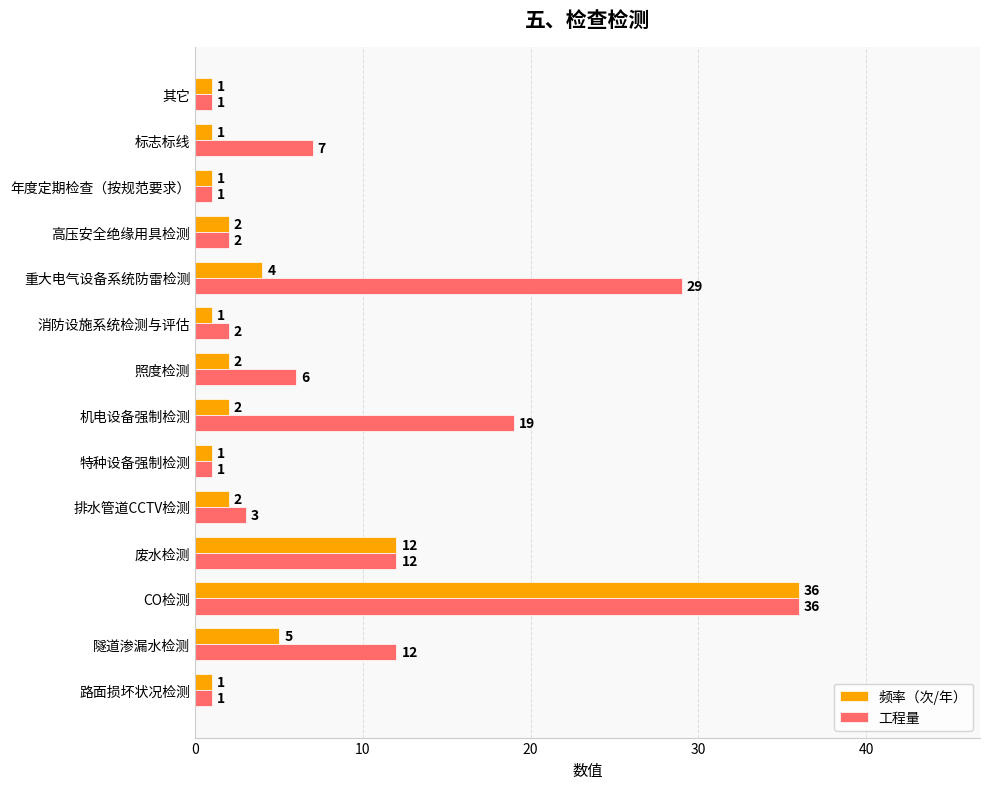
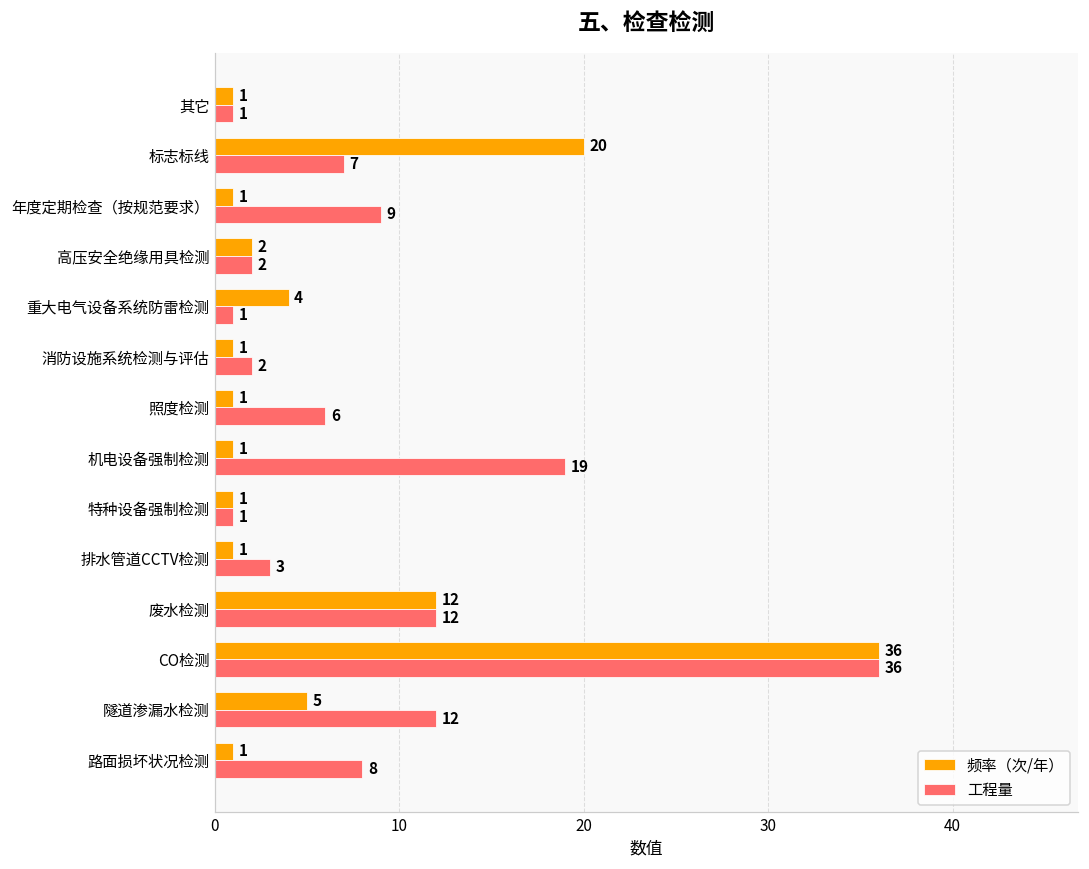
频率（次/年）, 标志标线: 1 -> 20
工程量, 年度定期检查（按规范要求）: 1 -> 9
工程量, 重大电气设备系统防雷检测: 29 -> 1
频率（次/年）, 照度检测: 2 -> 1
频率（次/年）, 机电设备强制检测: 2 -> 1
频率（次/年）, 排水管道CCTV检测: 2 -> 1
工程量, 路面损坏状况检测: 1 -> 8
